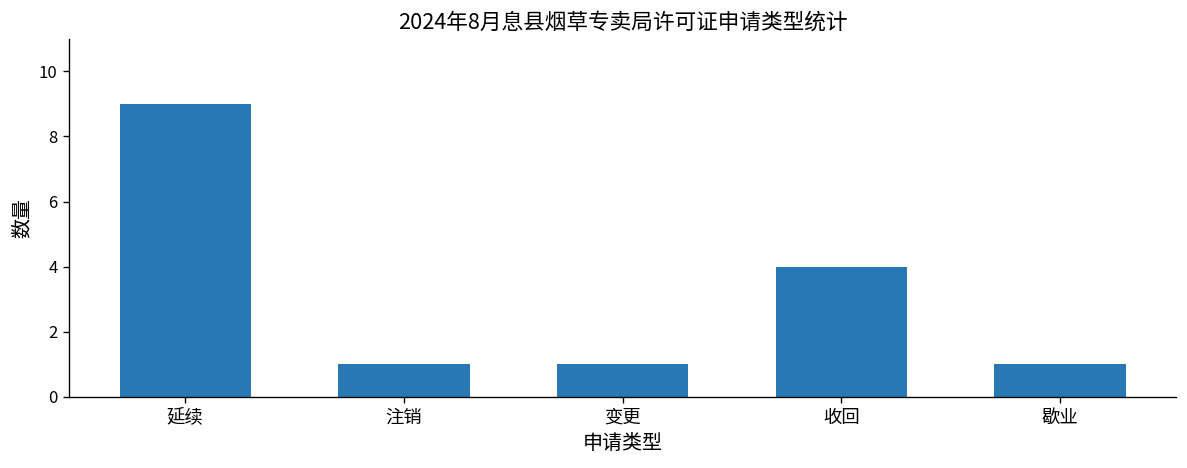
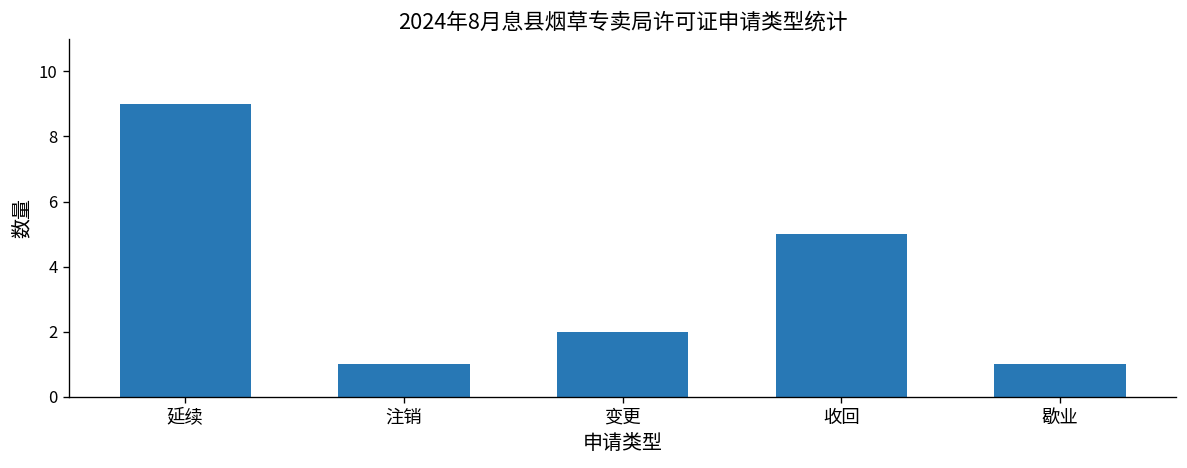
变更: 1 -> 2
收回: 4 -> 5
